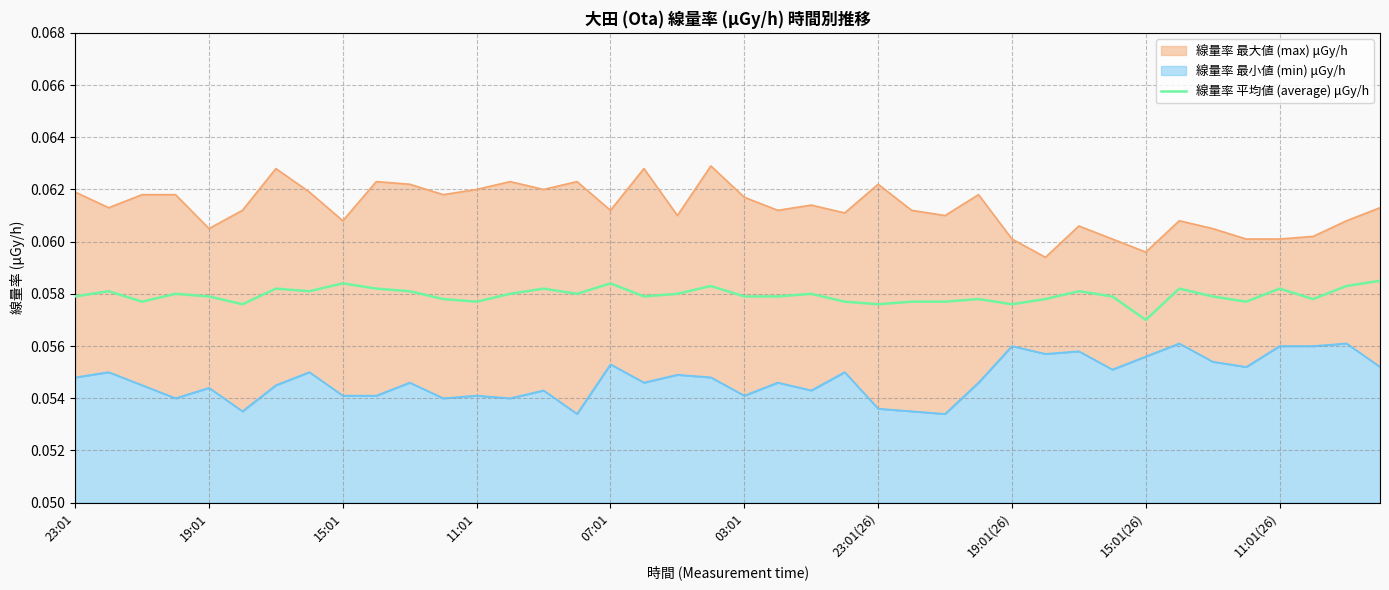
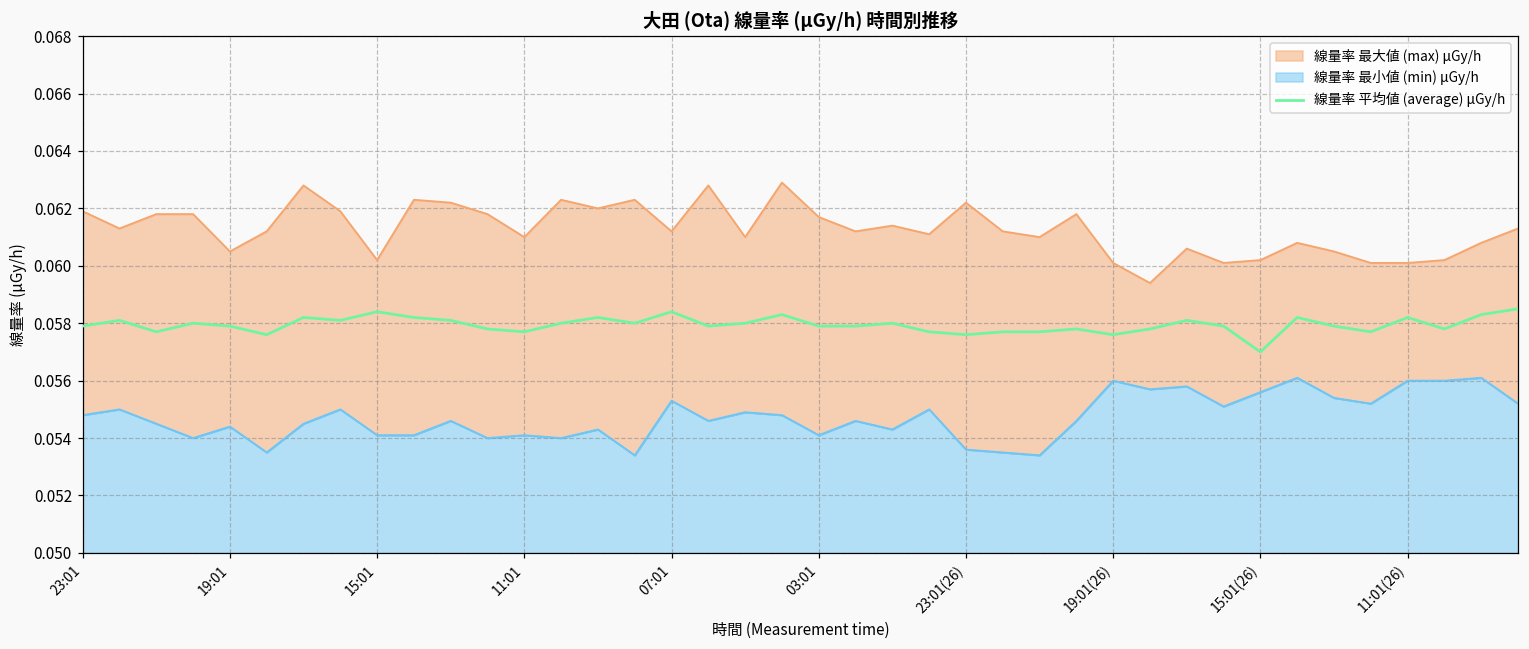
線量率 最大値 (max) μGy/h, 15:01: 0.0608 -> 0.0602
線量率 最大値 (max) μGy/h, 11:01: 0.062 -> 0.061
線量率 最大値 (max) μGy/h, 15:01(26): 0.0596 -> 0.0602
